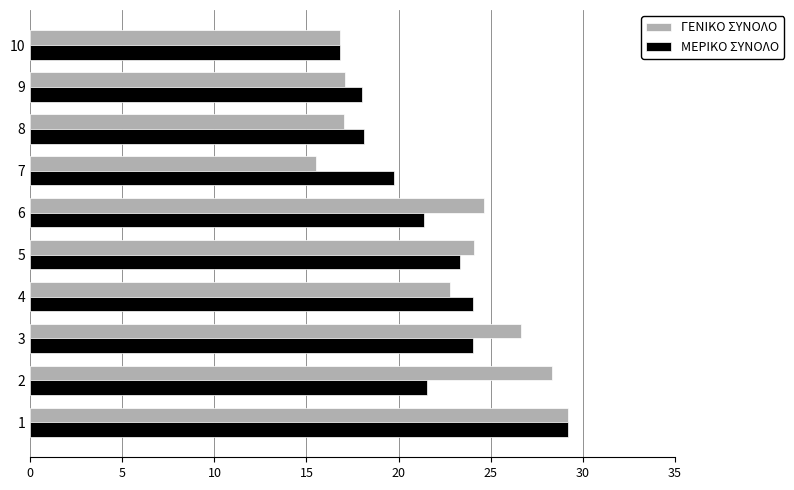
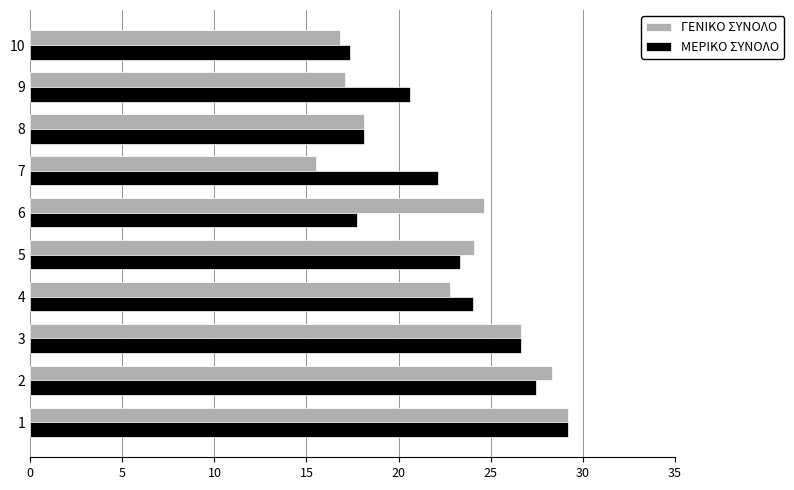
ΜΕΡΙΚΟ ΣΥΝΟΛΟ, 10: 16.8 -> 17.3
ΜΕΡΙΚΟ ΣΥΝΟΛΟ, 9: 18.0 -> 20.6
ΓΕΝΙΚΟ ΣΥΝΟΛΟ, 8: 17.0 -> 18.1
ΜΕΡΙΚΟ ΣΥΝΟΛΟ, 7: 19.8 -> 22.1
ΜΕΡΙΚΟ ΣΥΝΟΛΟ, 6: 21.4 -> 17.7
ΜΕΡΙΚΟ ΣΥΝΟΛΟ, 3: 24.0 -> 26.7
ΜΕΡΙΚΟ ΣΥΝΟΛΟ, 2: 21.5 -> 27.5
